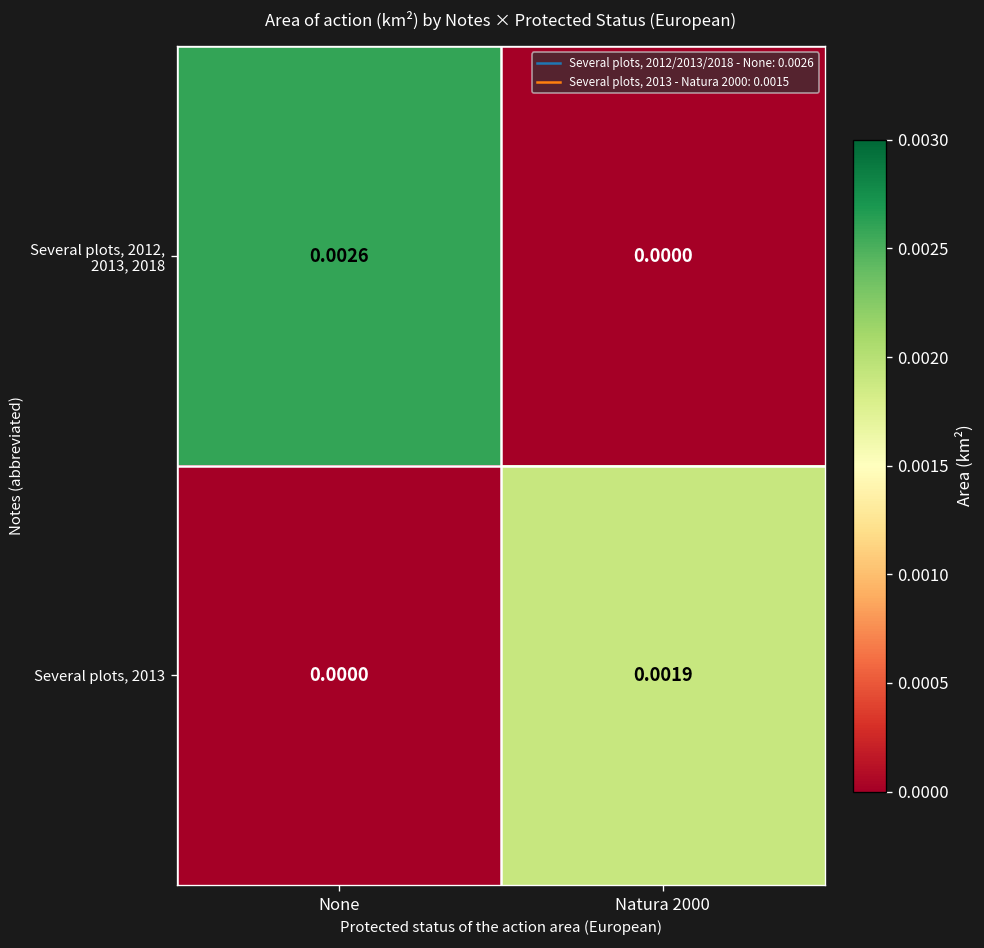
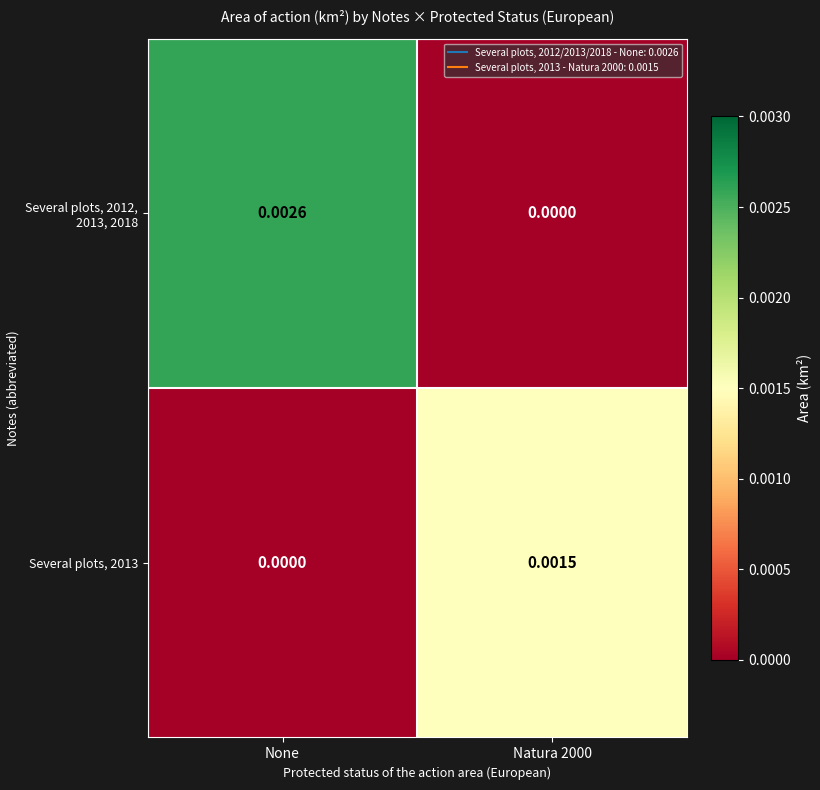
Several plots, 2013, Natura 2000: 0.0019 -> 0.0015
